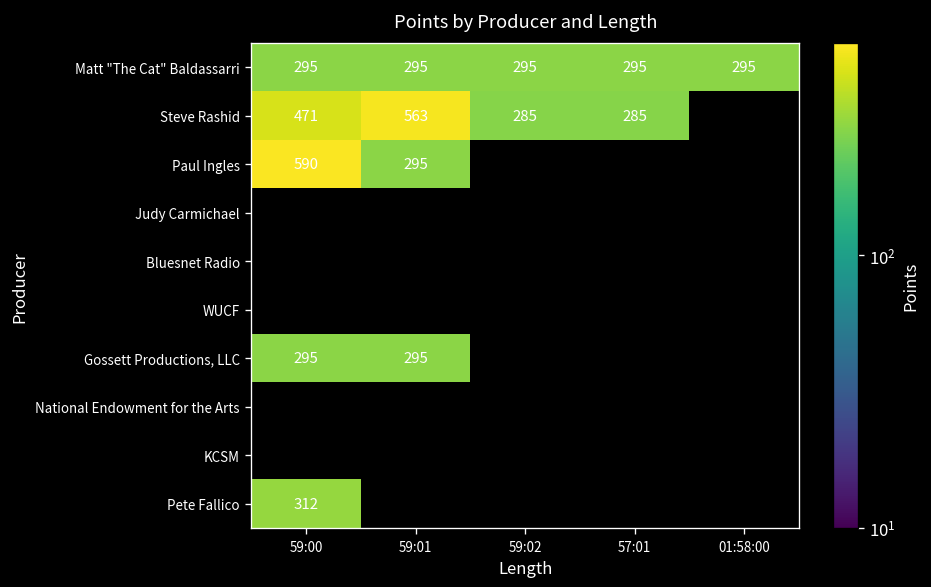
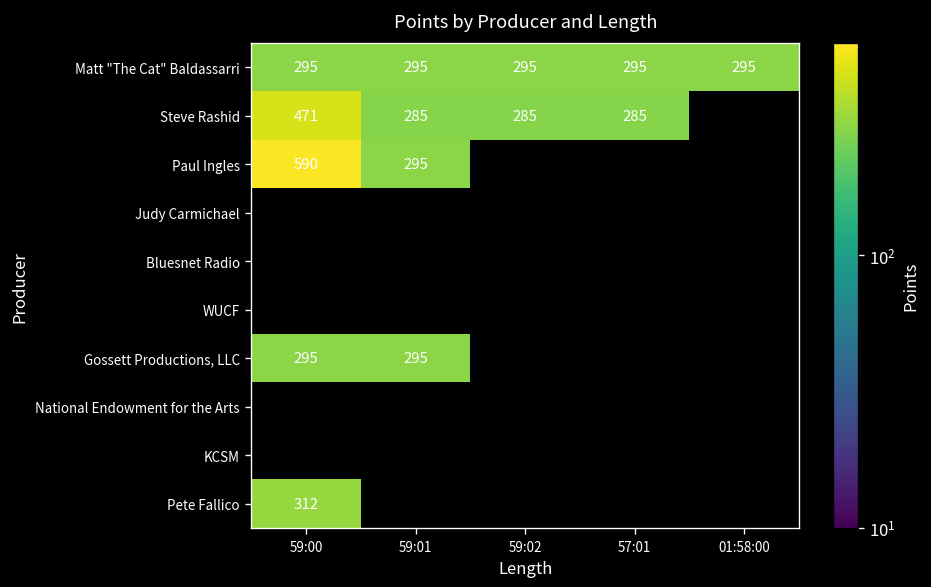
Steve Rashid, 59:01: 563 -> 285
